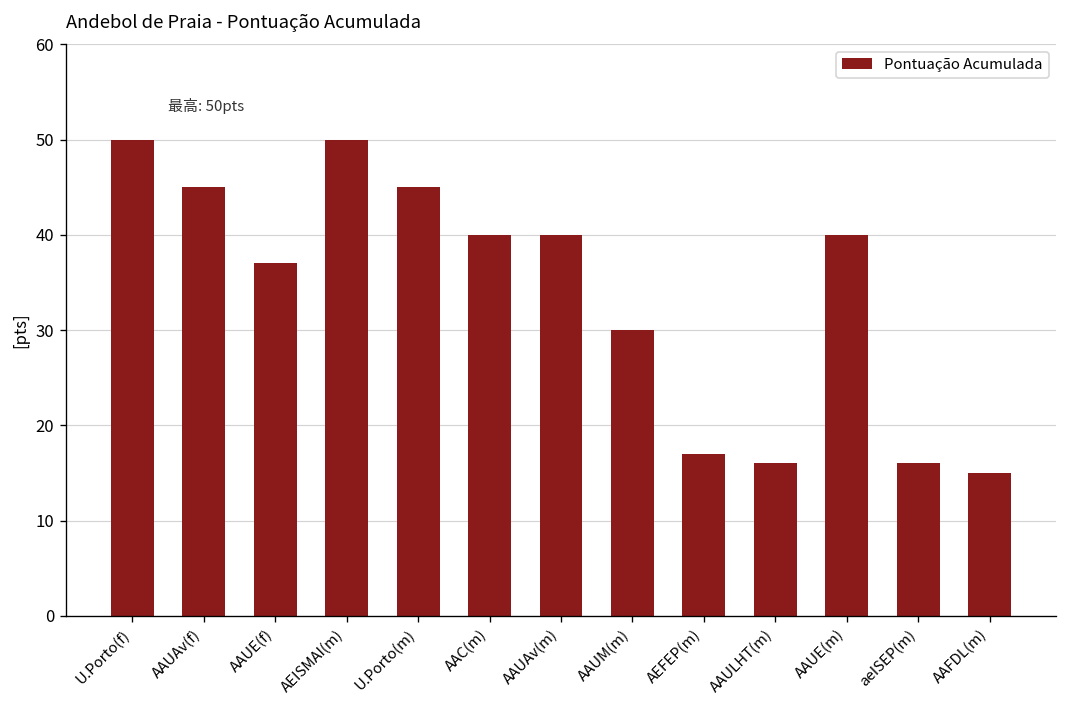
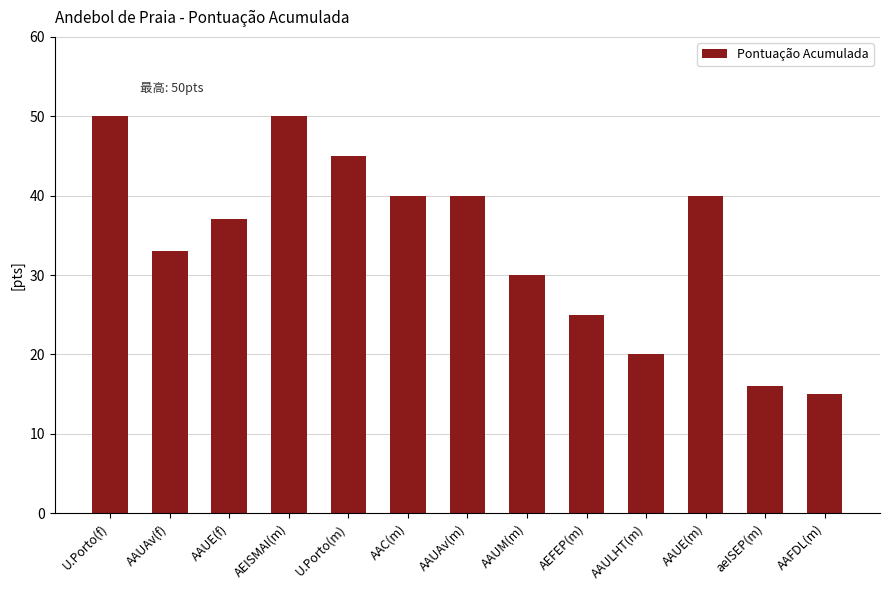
AAUAv(f): 45 -> 33
AEFEP(m): 17 -> 25
AAULHT(m): 16 -> 20
